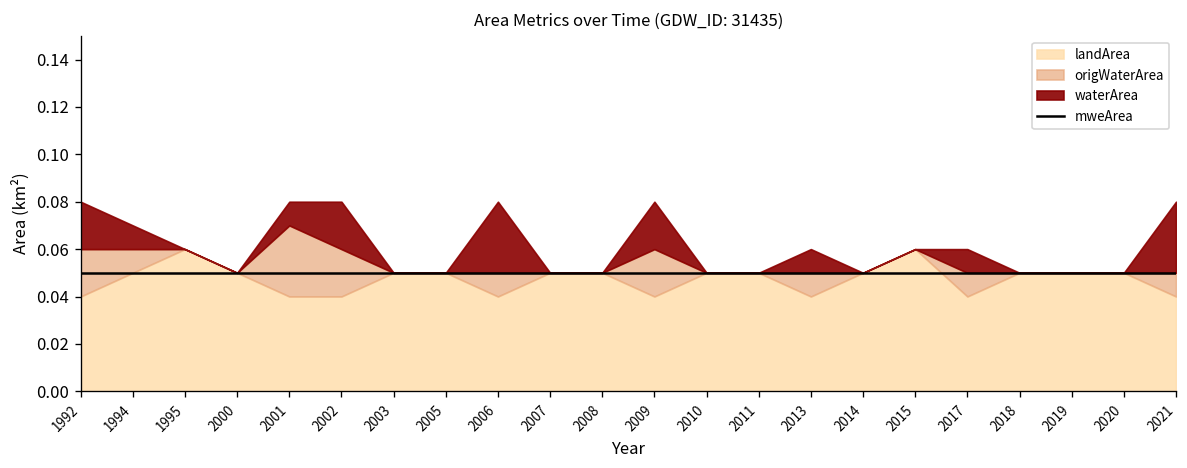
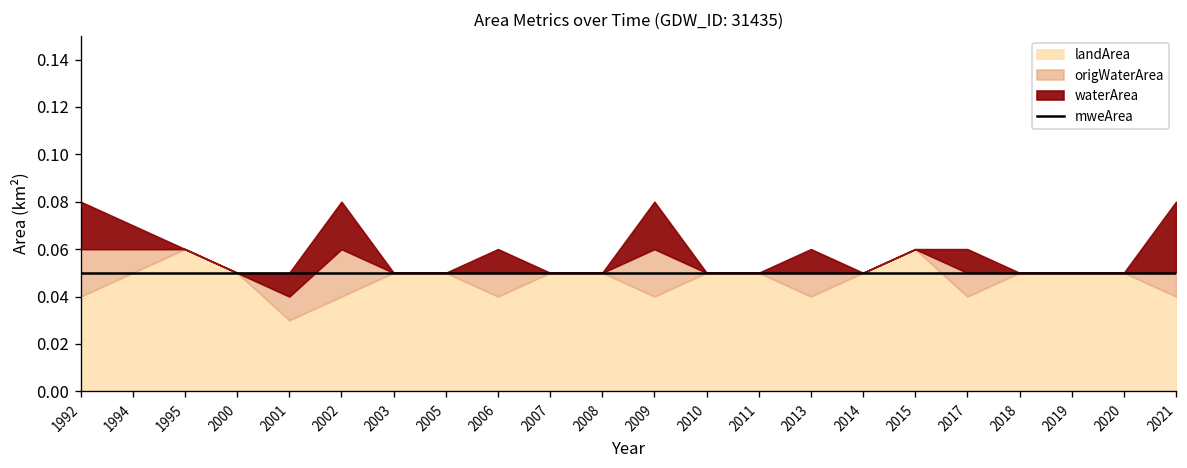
landArea, 2001: 0.04 -> 0.03
origWaterArea, 2001: 0.03 -> 0.01
waterArea, 2006: 0.03 -> 0.01
